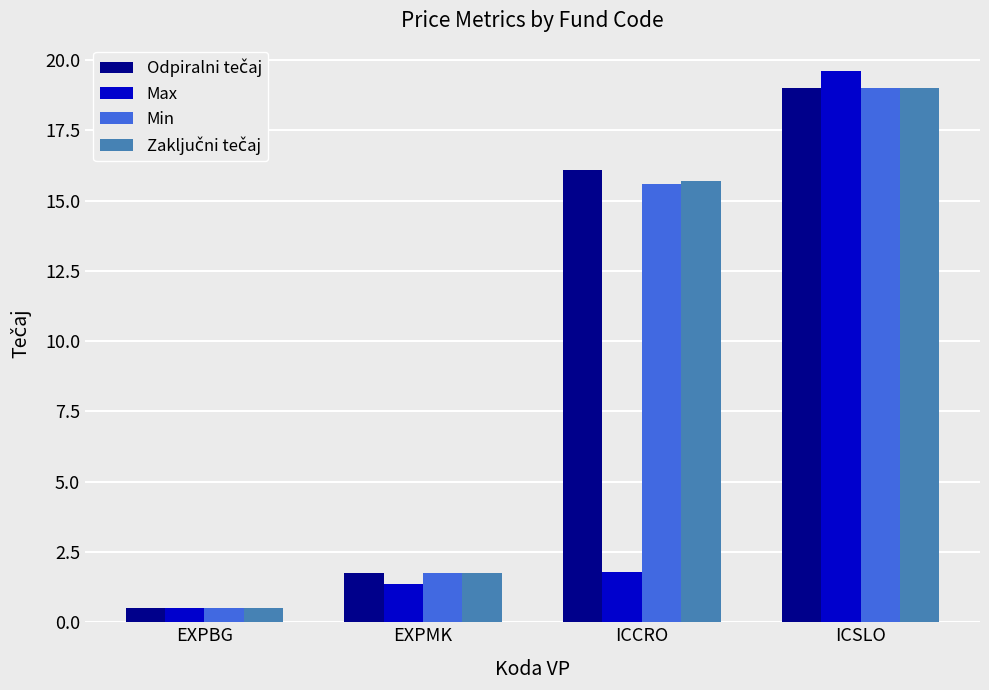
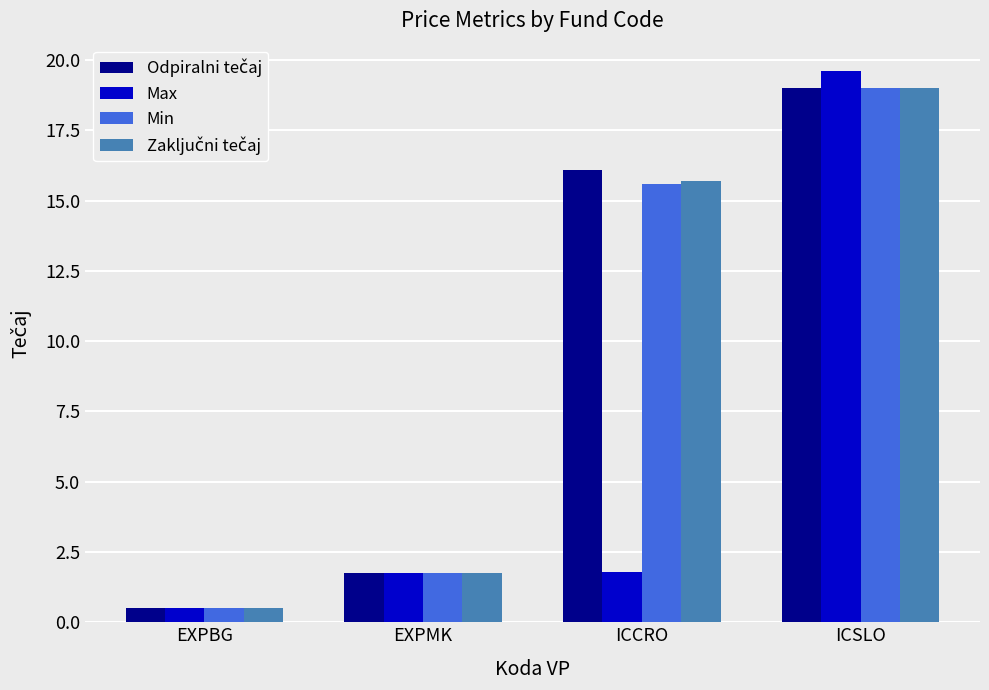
Max, EXPMK: 1.4 -> 1.8
